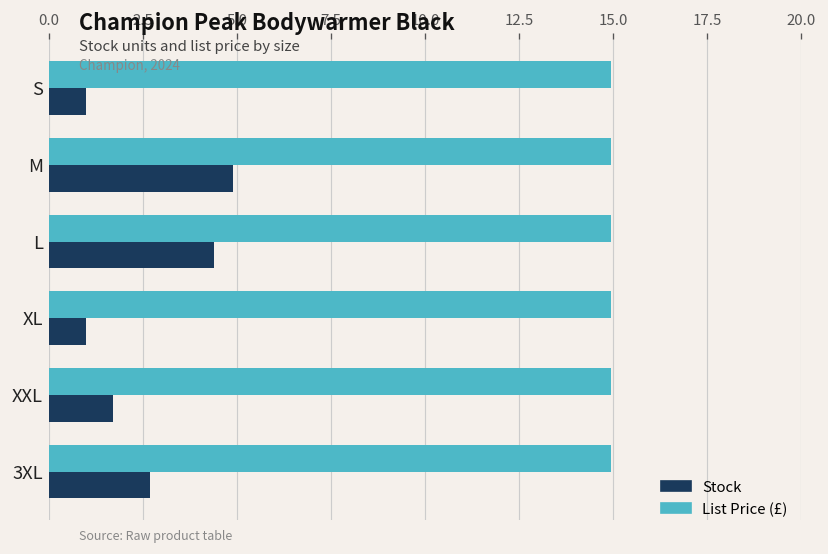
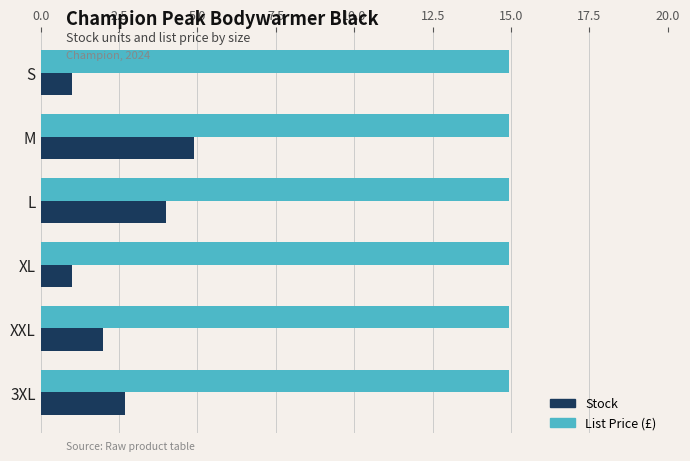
Stock, L: 4.4 -> 4.0
Stock, XXL: 1.7 -> 2.0
